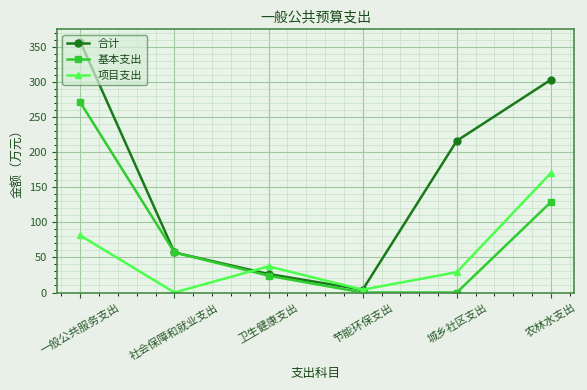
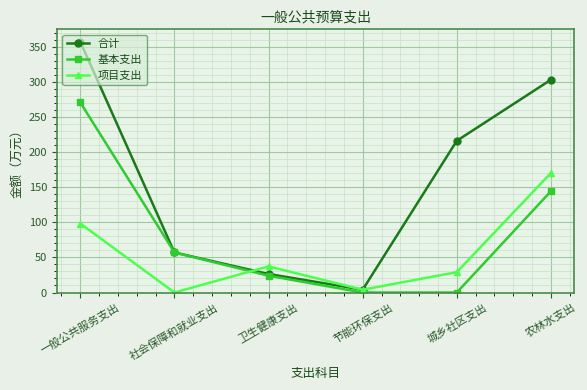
项目支出, 一般公共服务支出: 80 -> 100
基本支出, 农林水支出: 130 -> 140
